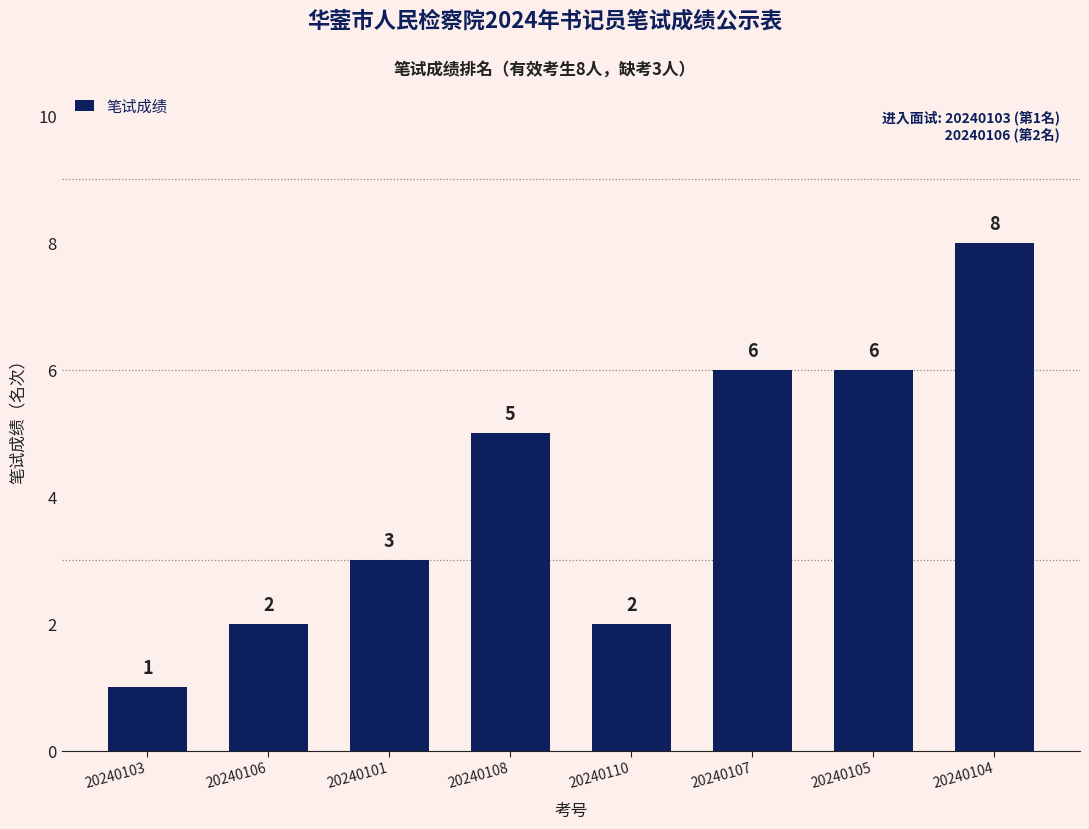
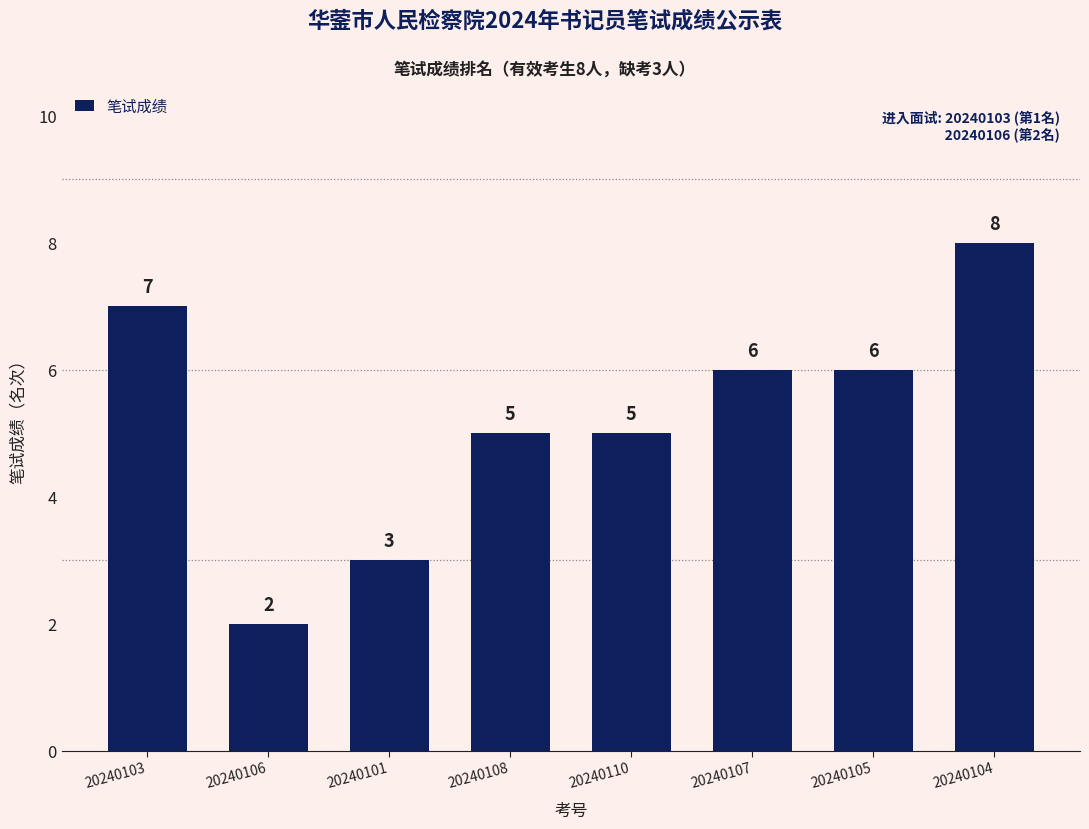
20240103: 1 -> 7
20240110: 2 -> 5
